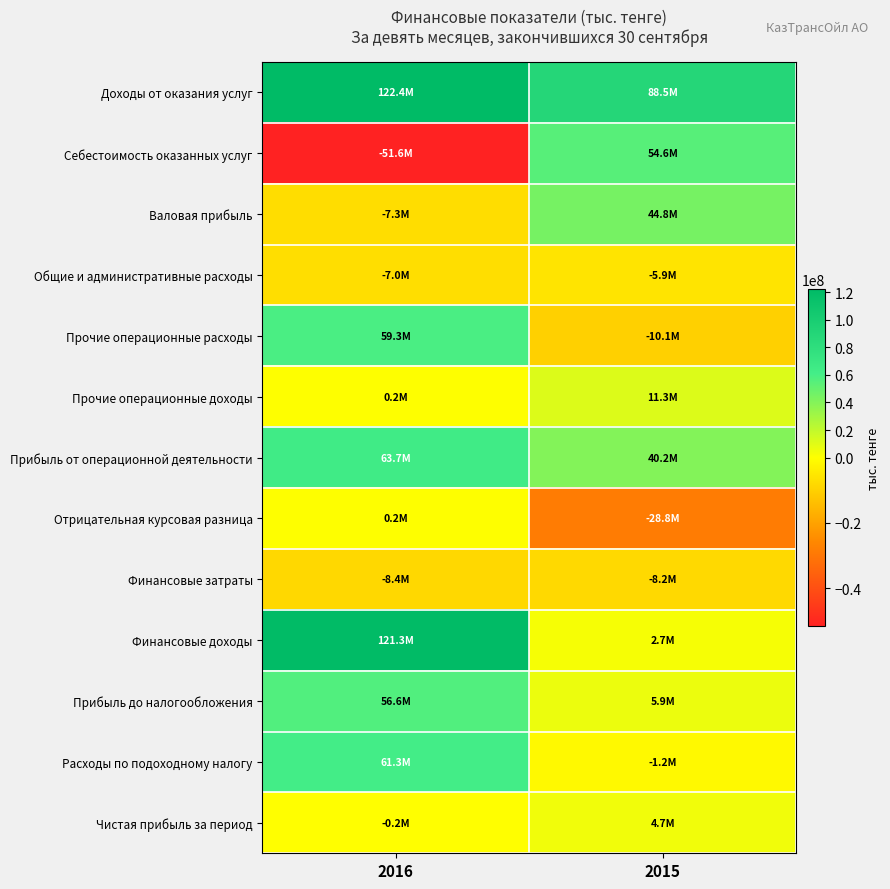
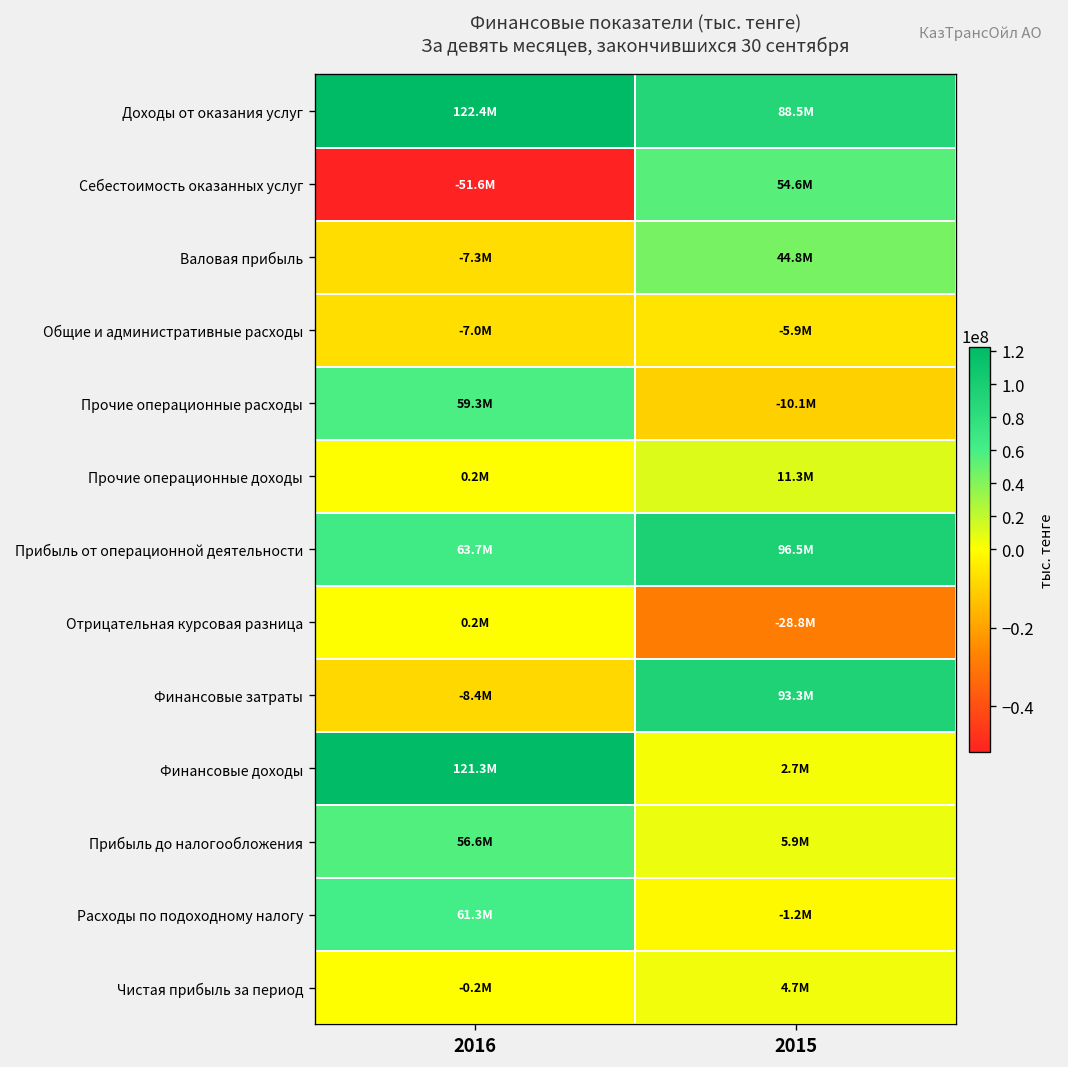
Прибыль от операционной деятельности, 2015: 40.2M -> 96.5M
Финансовые затраты, 2015: -8.2M -> 93.3M
